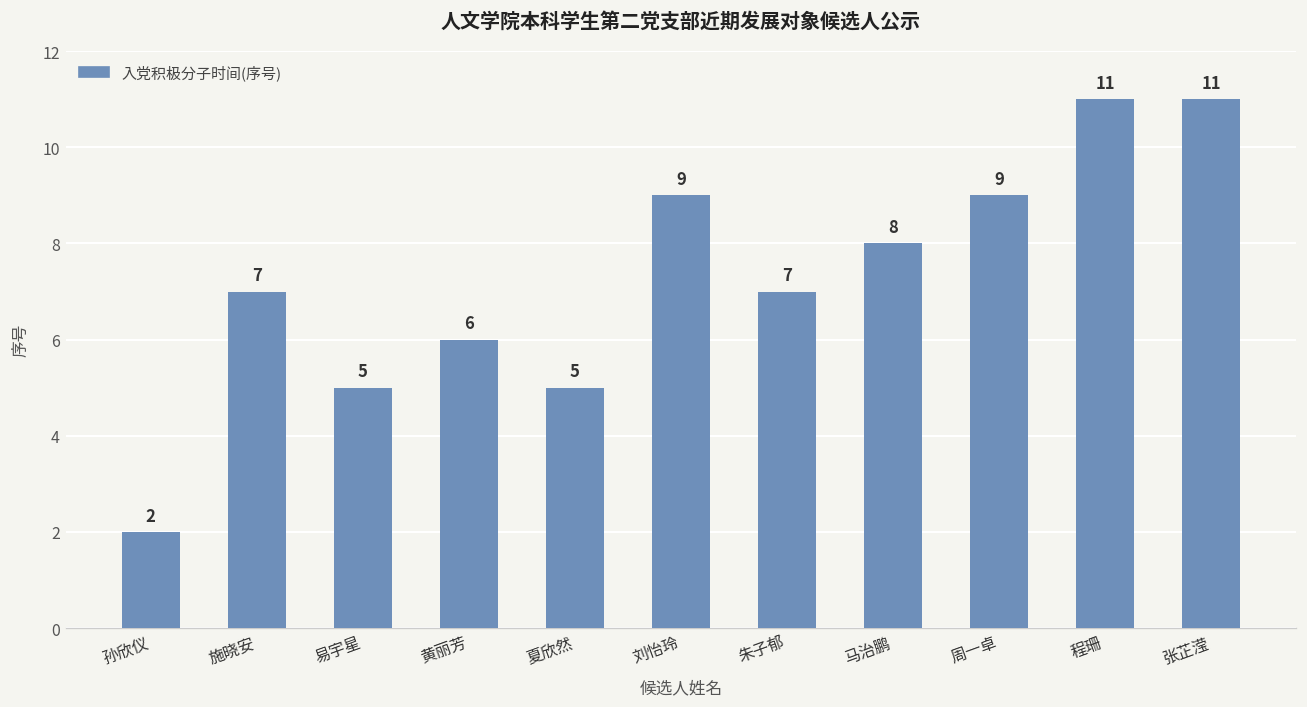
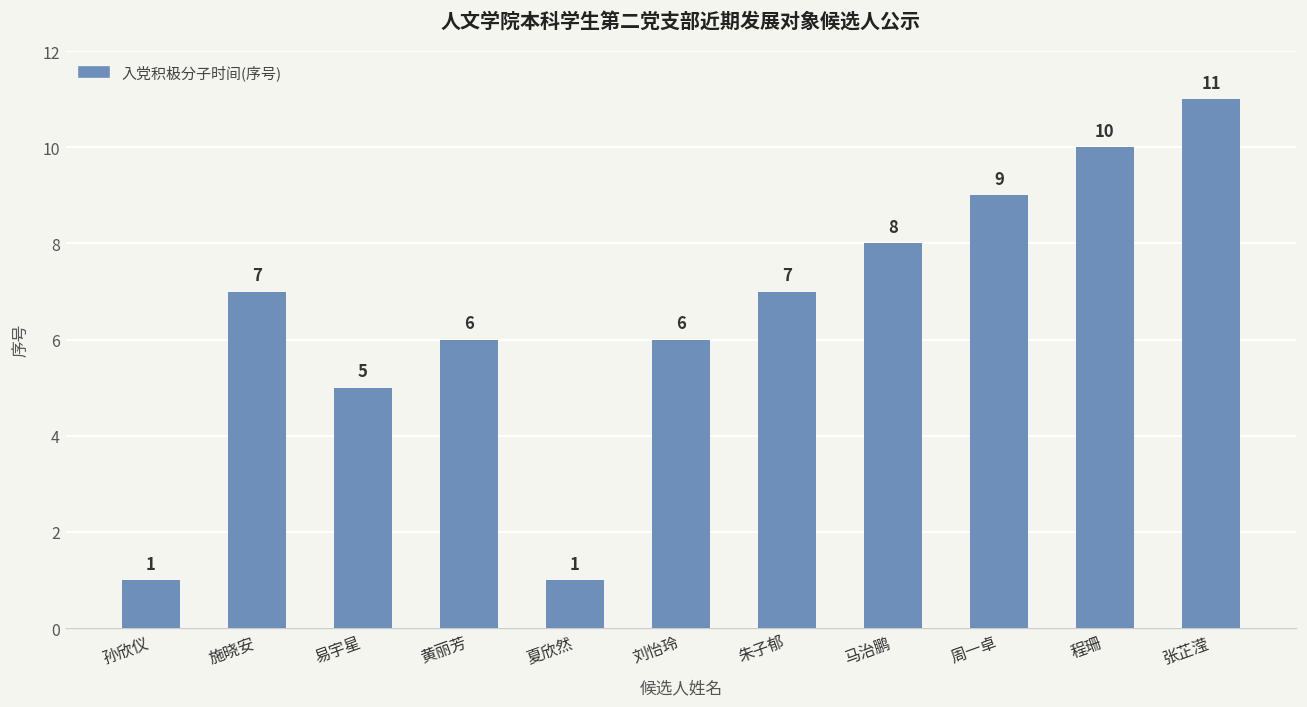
孙欣仪: 2 -> 1
夏欣然: 5 -> 1
刘怡玲: 9 -> 6
程珊: 11 -> 10
